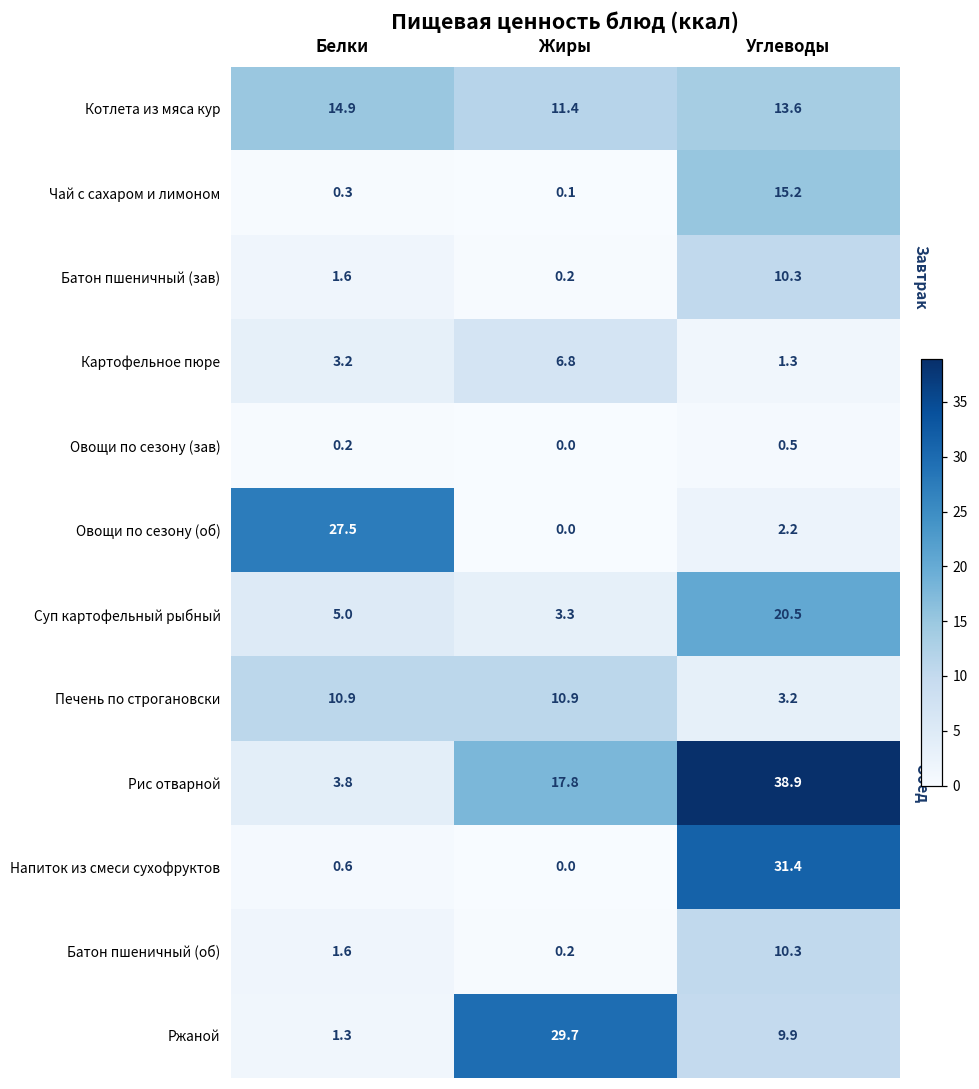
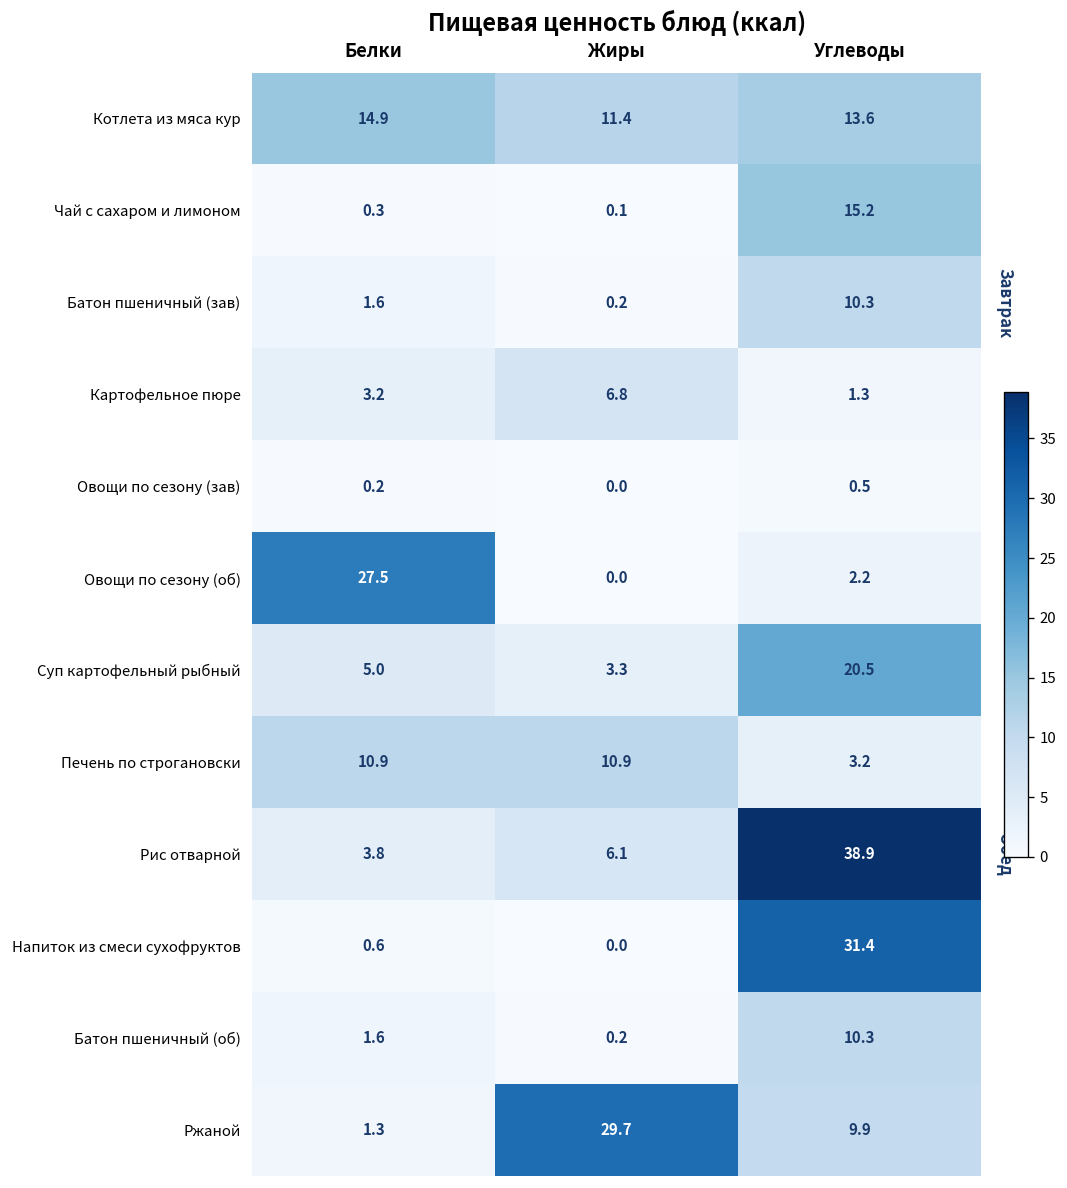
Рис отварной, Жиры: 17.8 -> 6.1
